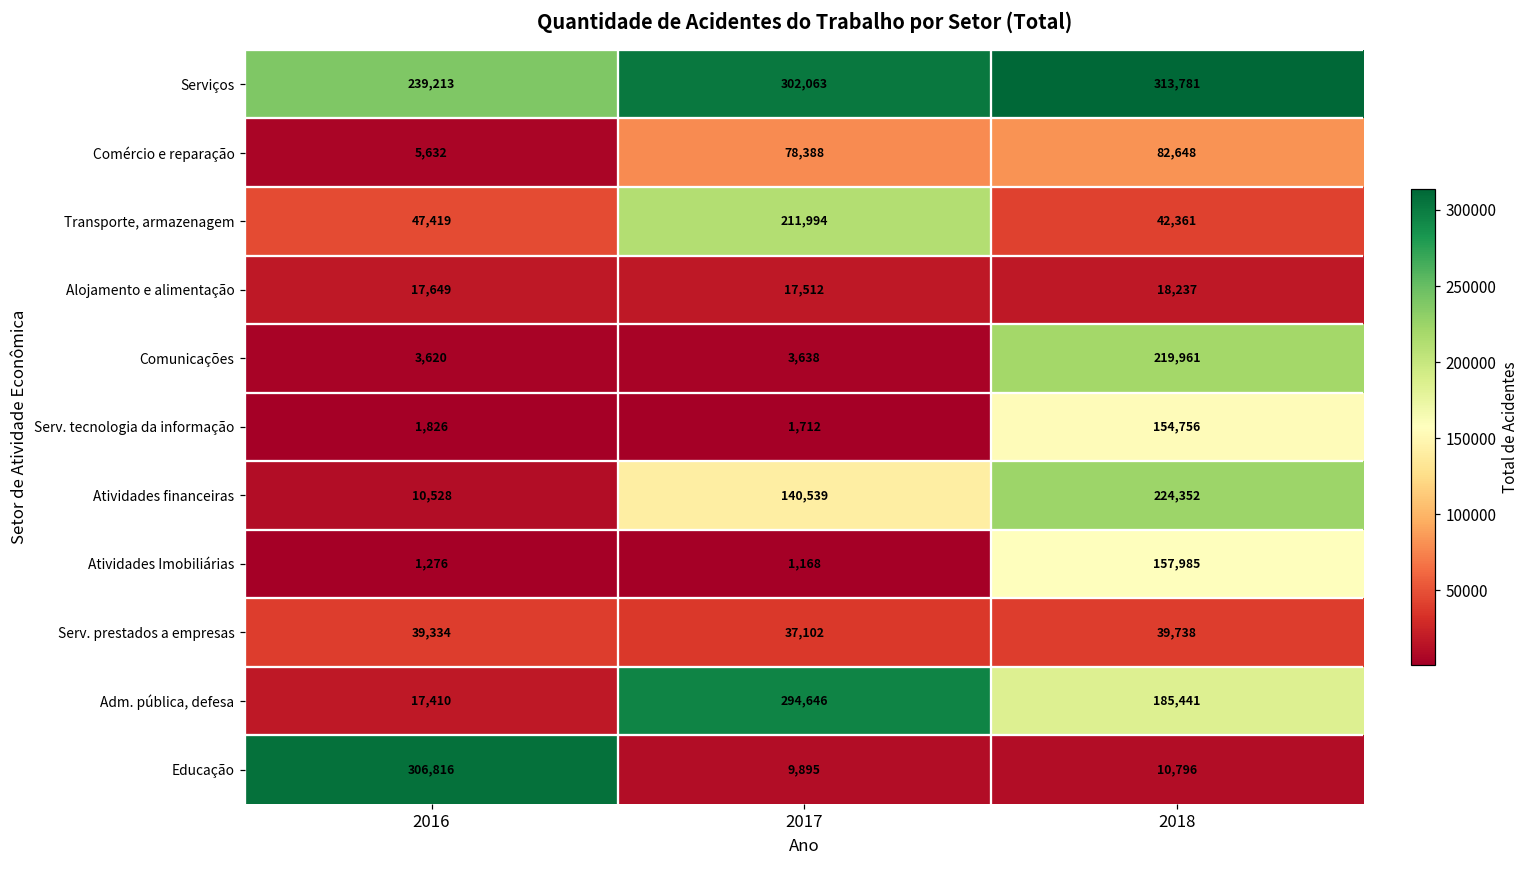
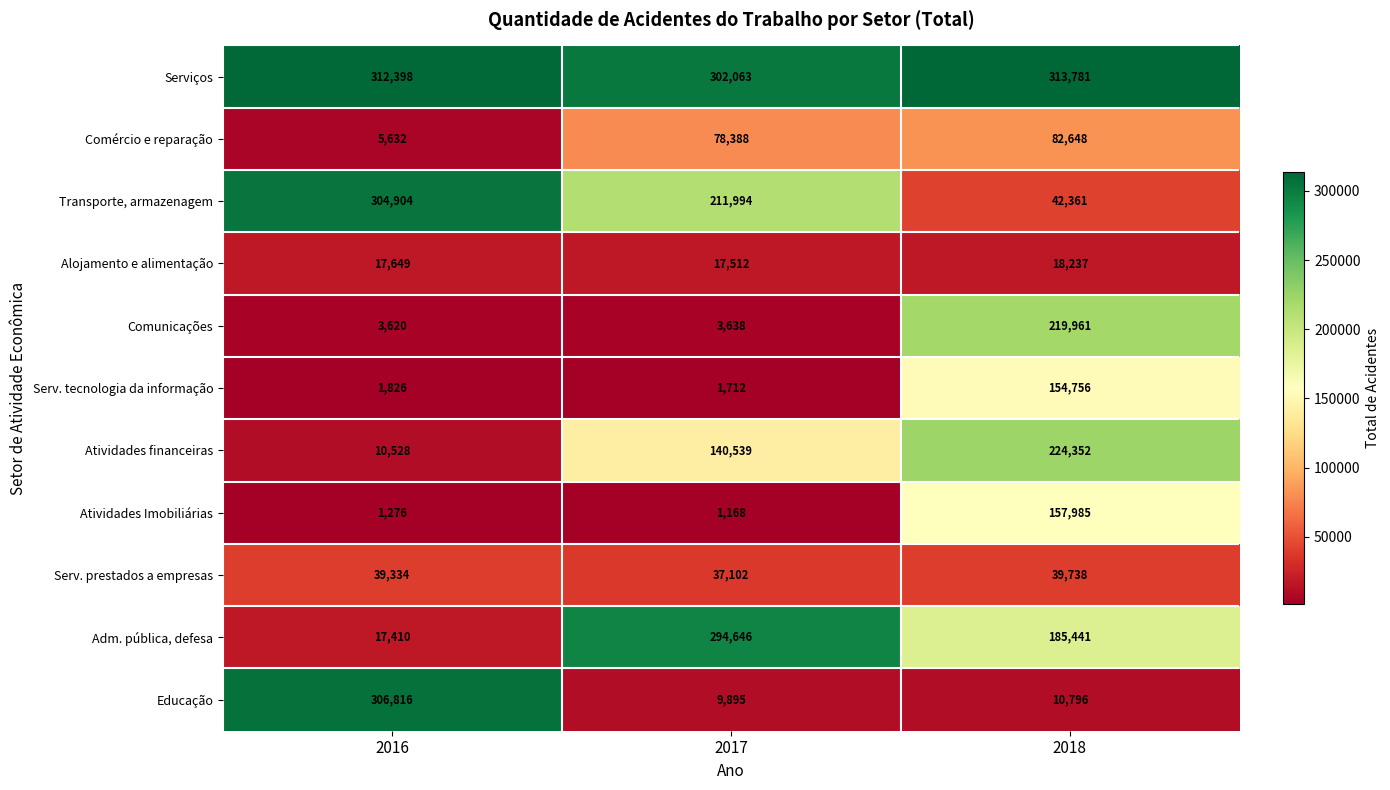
Serviços, 2016: 239,213 -> 312,398
Transporte, armazenagem, 2016: 47,419 -> 304,904
